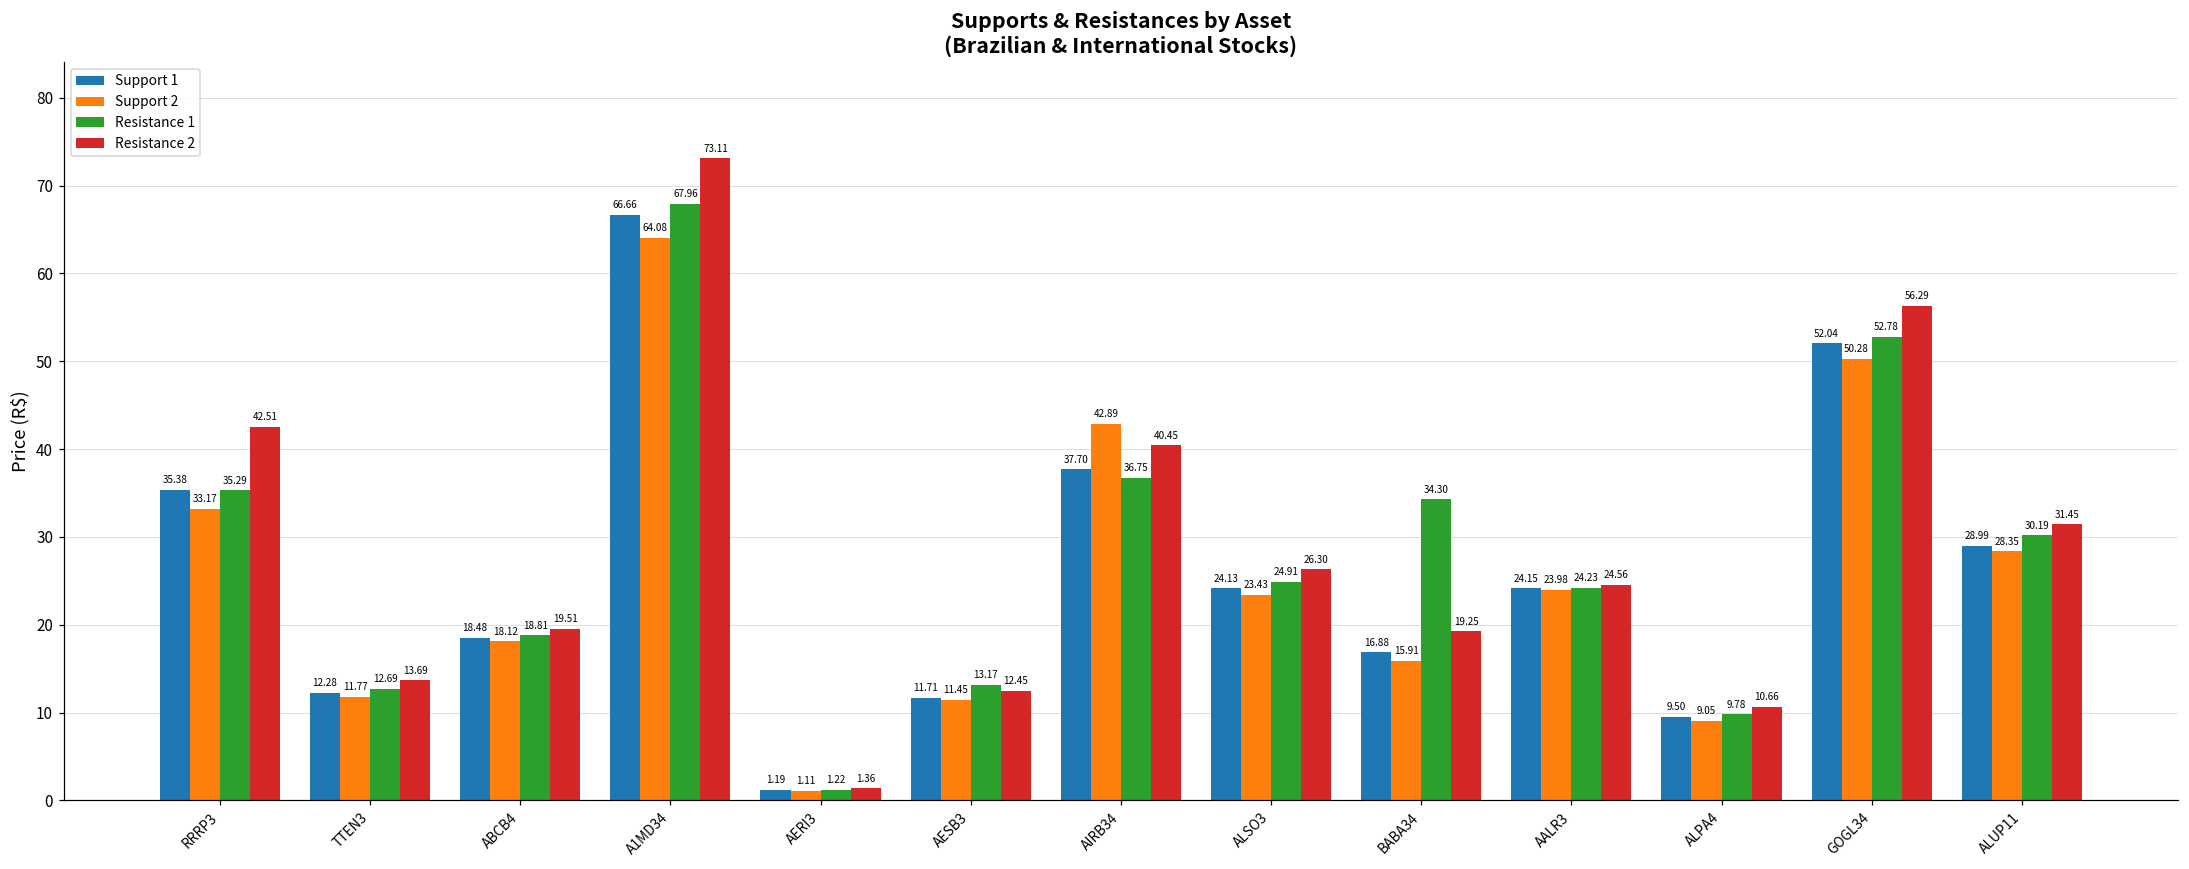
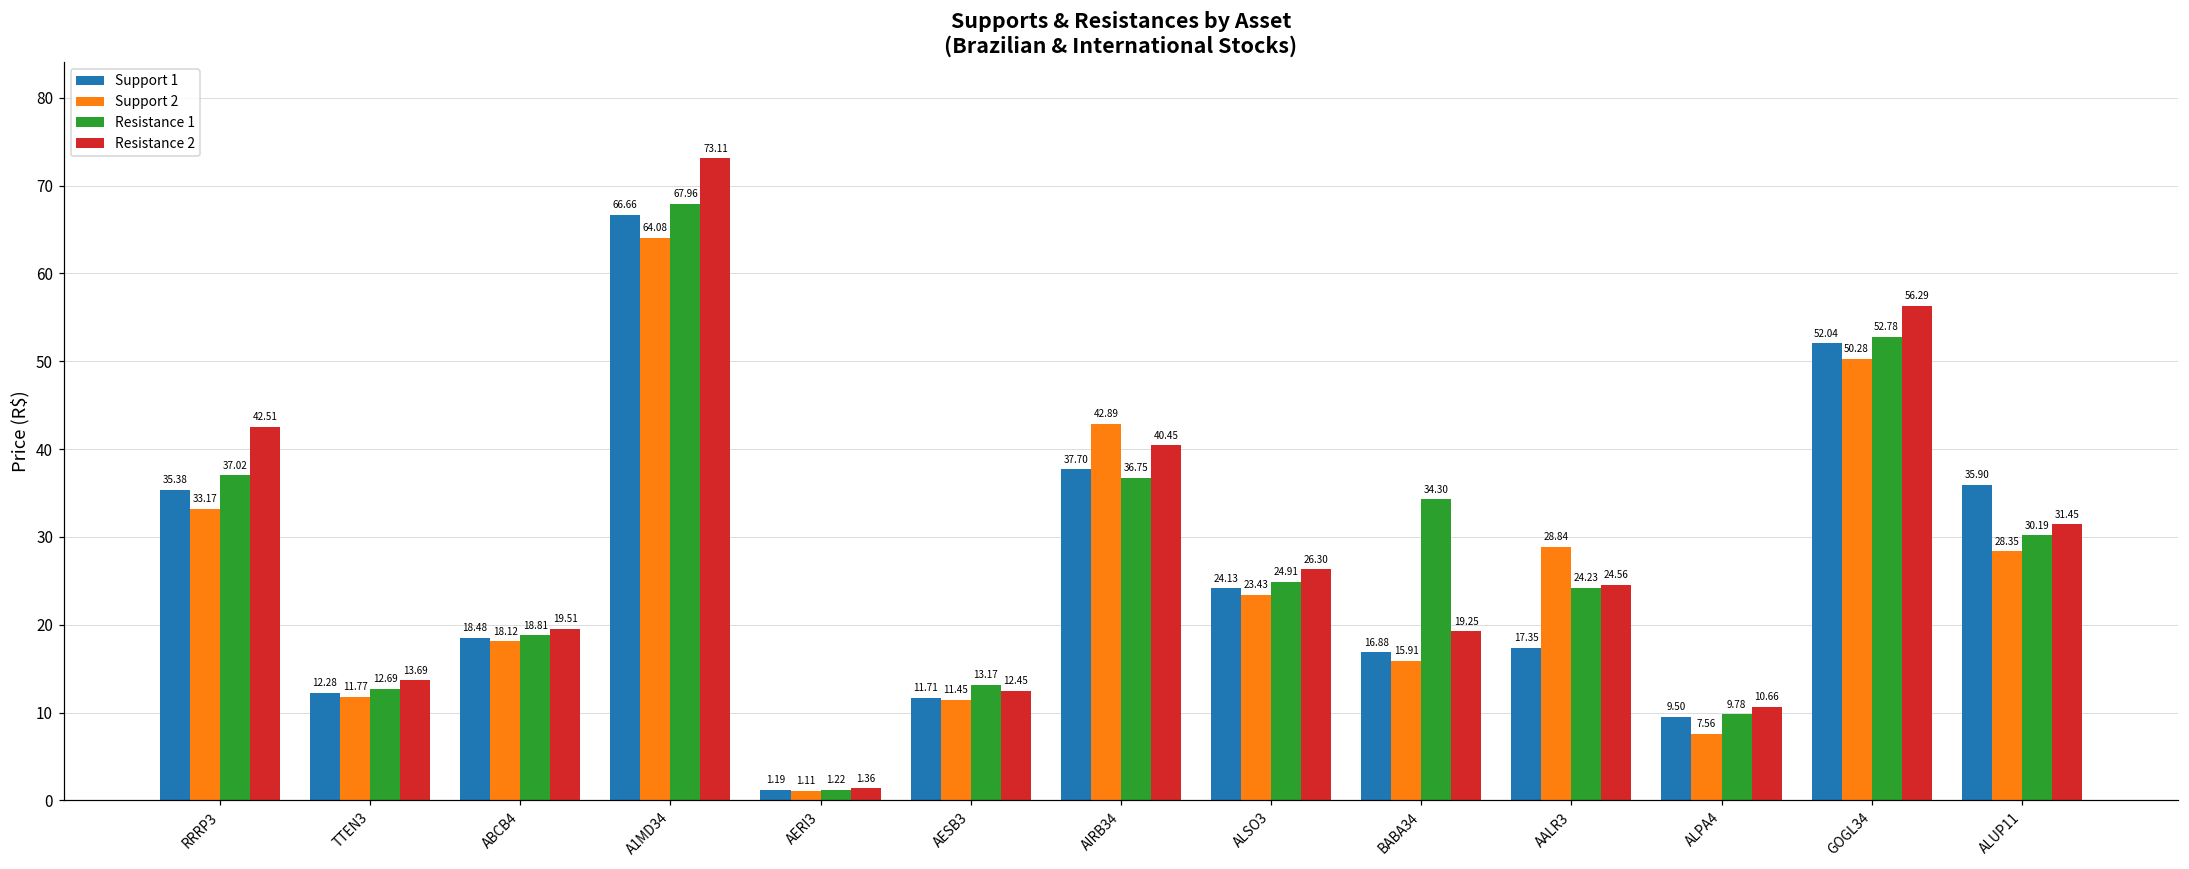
Resistance 1, RRRP3: 35.29 -> 37.02
Support 1, AALR3: 24.15 -> 17.35
Support 2, AALR3: 23.98 -> 28.84
Support 2, ALPA4: 9.05 -> 7.56
Support 1, ALUP11: 28.99 -> 35.90
